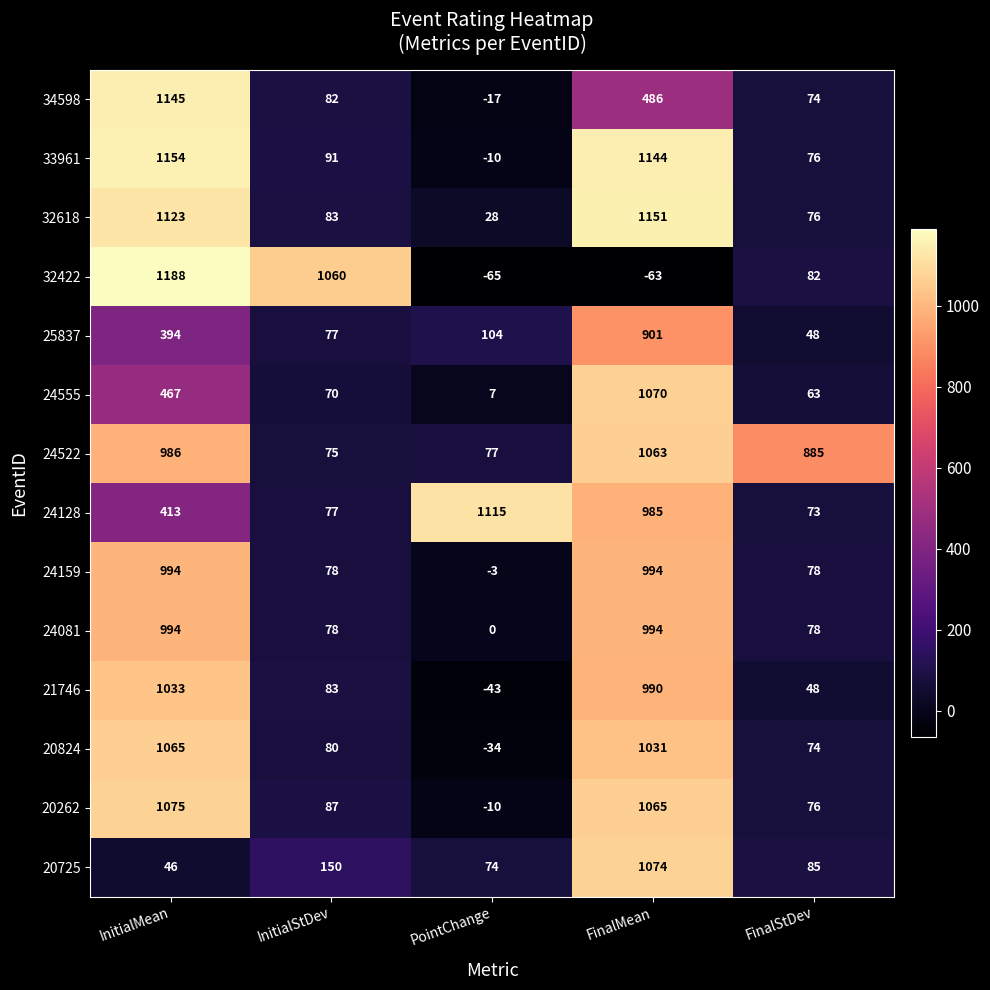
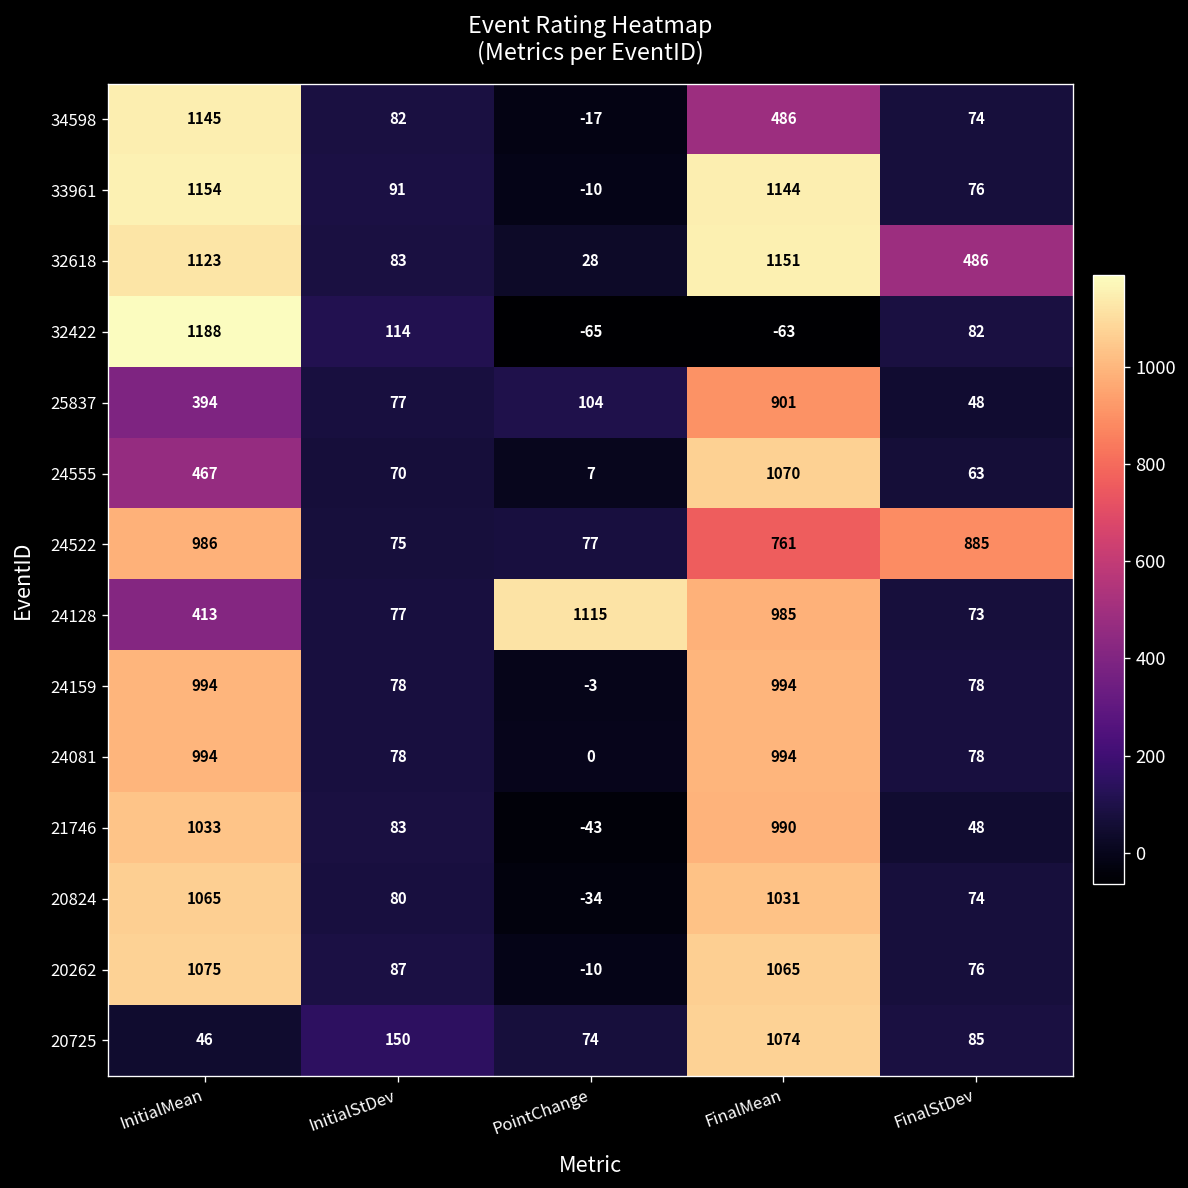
32618, FinalStDev: 76 -> 486
32422, InitialStDev: 1060 -> 114
24522, FinalMean: 1063 -> 761
